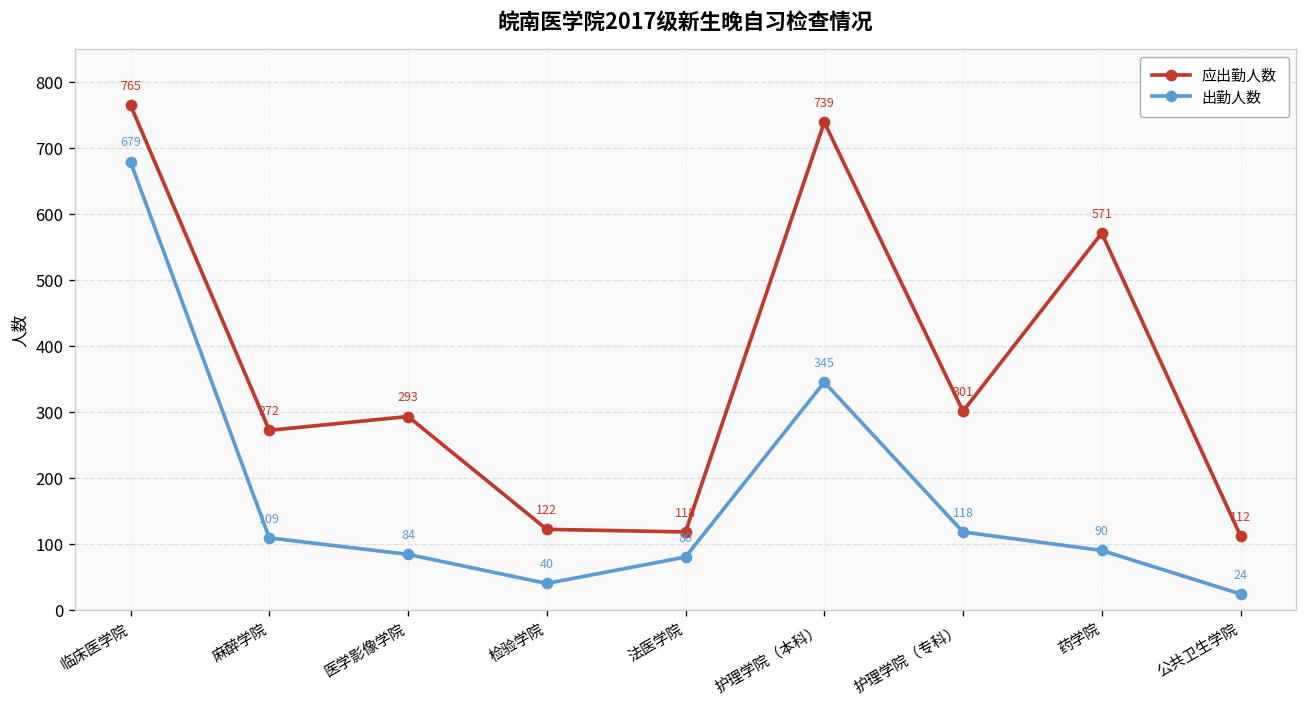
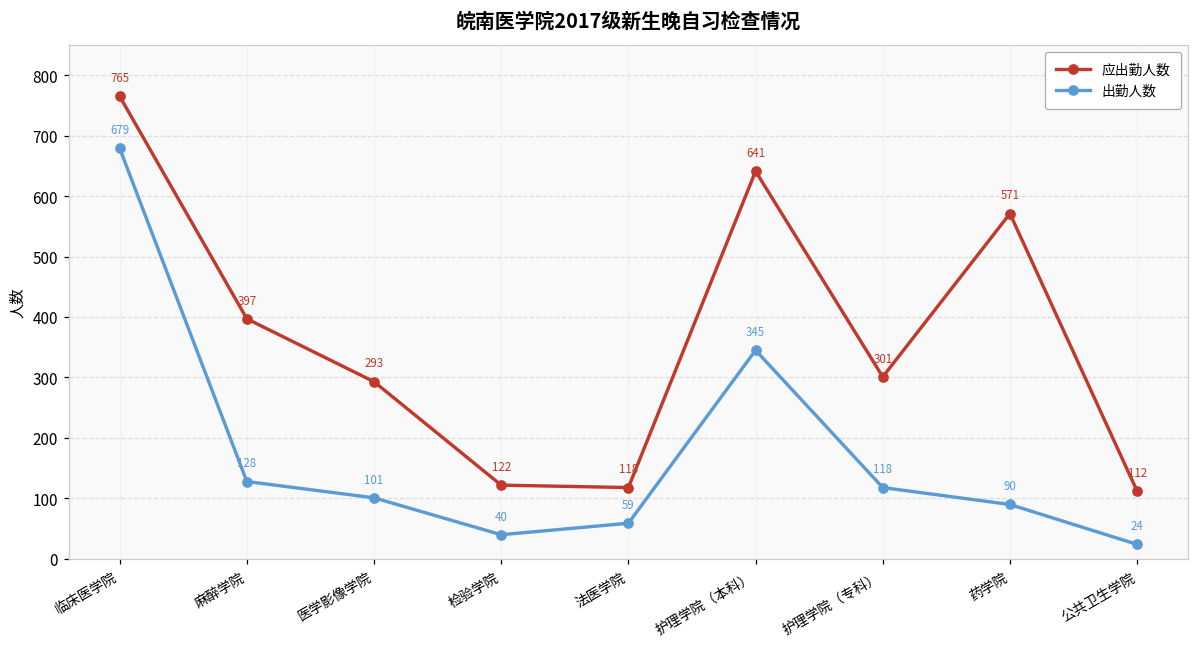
应出勤人数, 麻醉学院: 272 -> 397
出勤人数, 麻醉学院: 109 -> 128
出勤人数, 医学影像学院: 84 -> 101
出勤人数, 法医学院: 80 -> 59
应出勤人数, 护理学院（本科）: 739 -> 641
